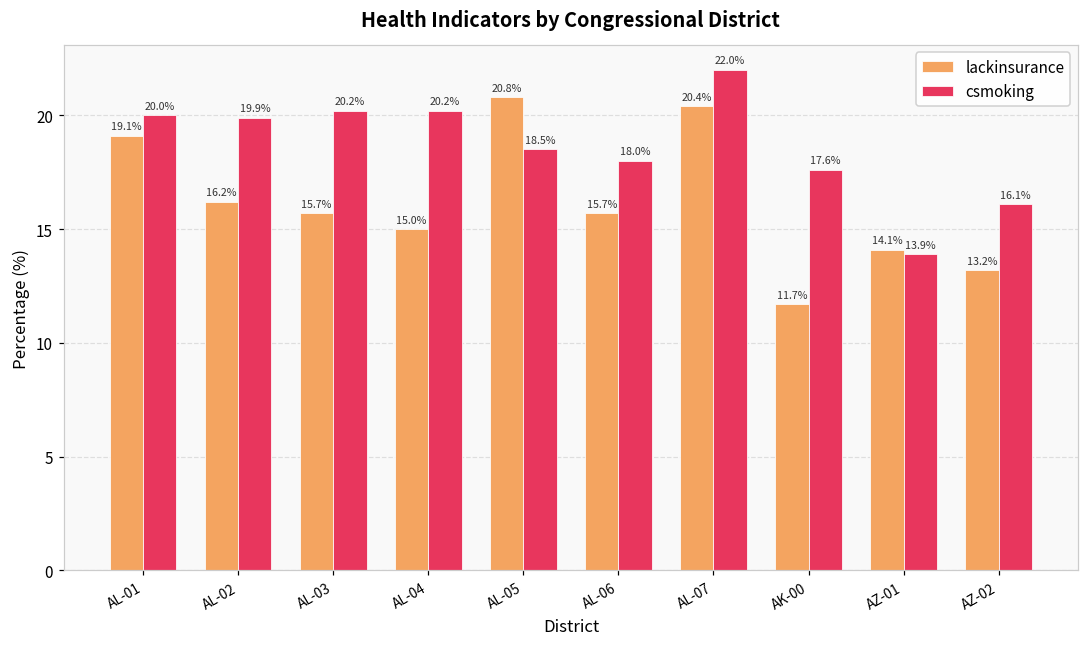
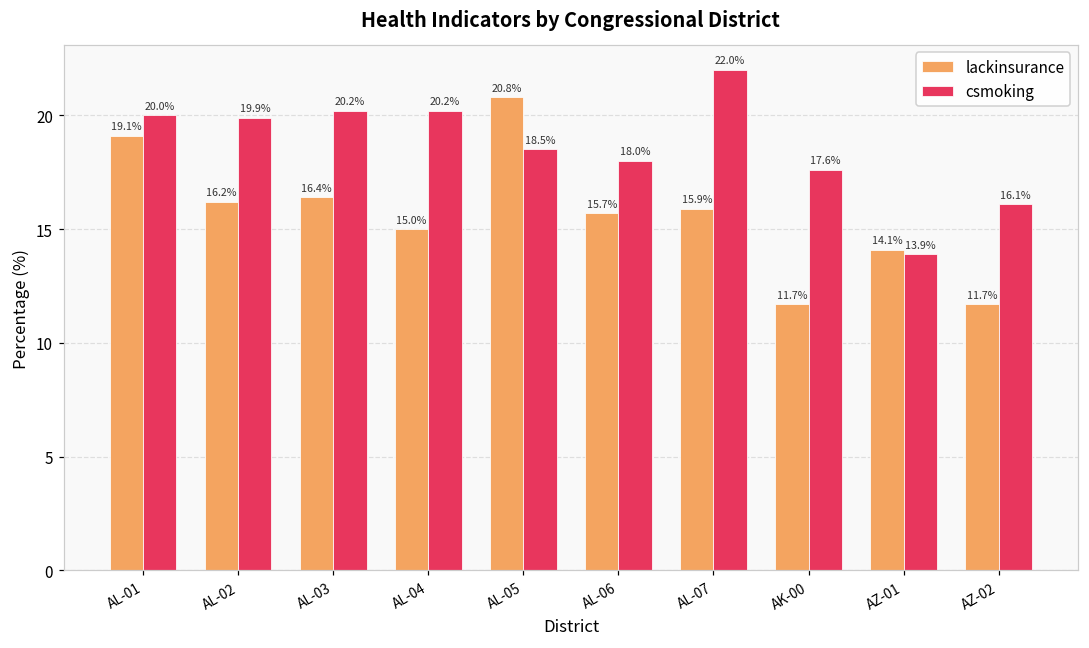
lackinsurance, AL-03: 15.7% -> 16.4%
lackinsurance, AL-07: 20.4% -> 15.9%
lackinsurance, AZ-02: 13.2% -> 11.7%
